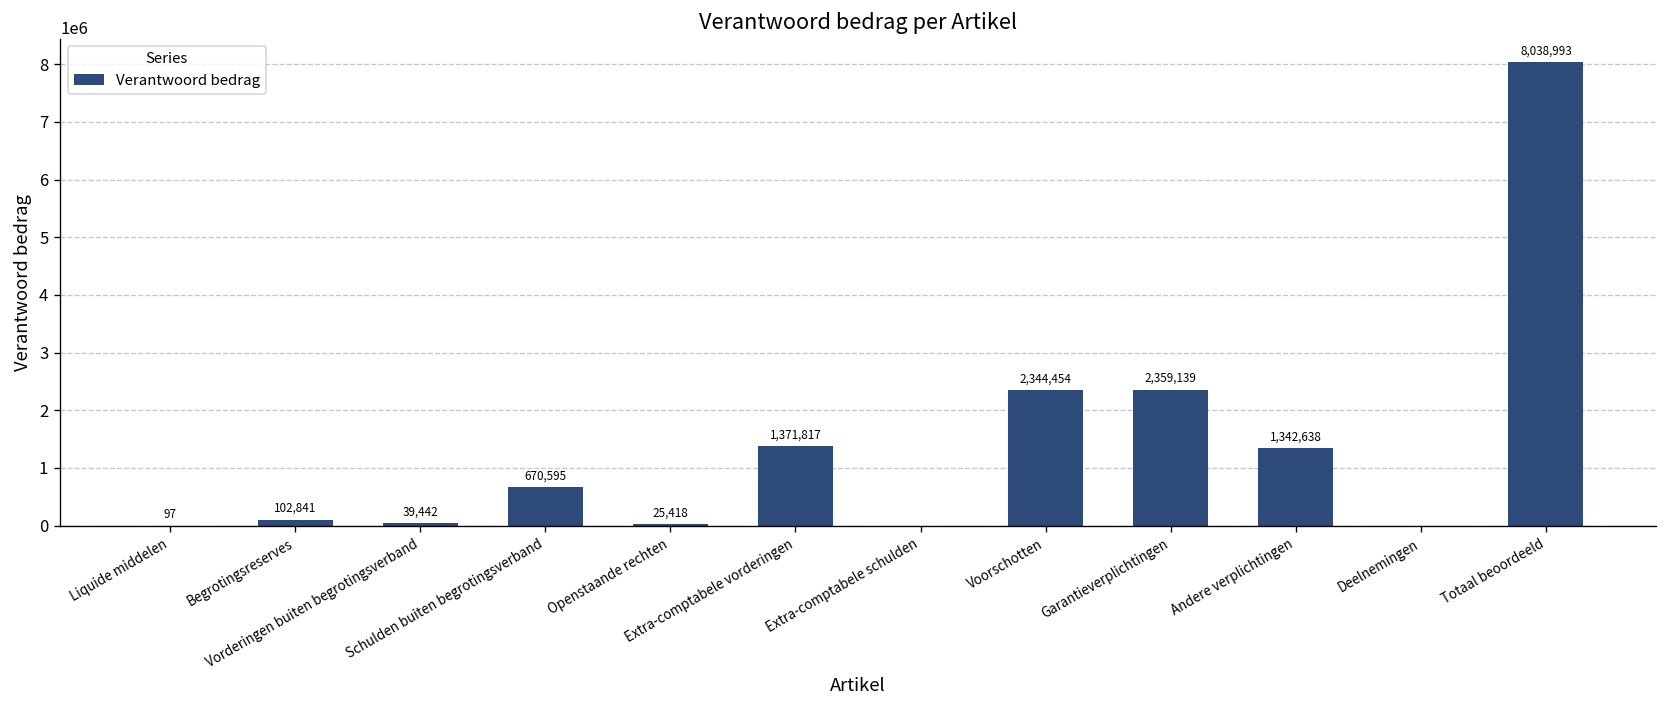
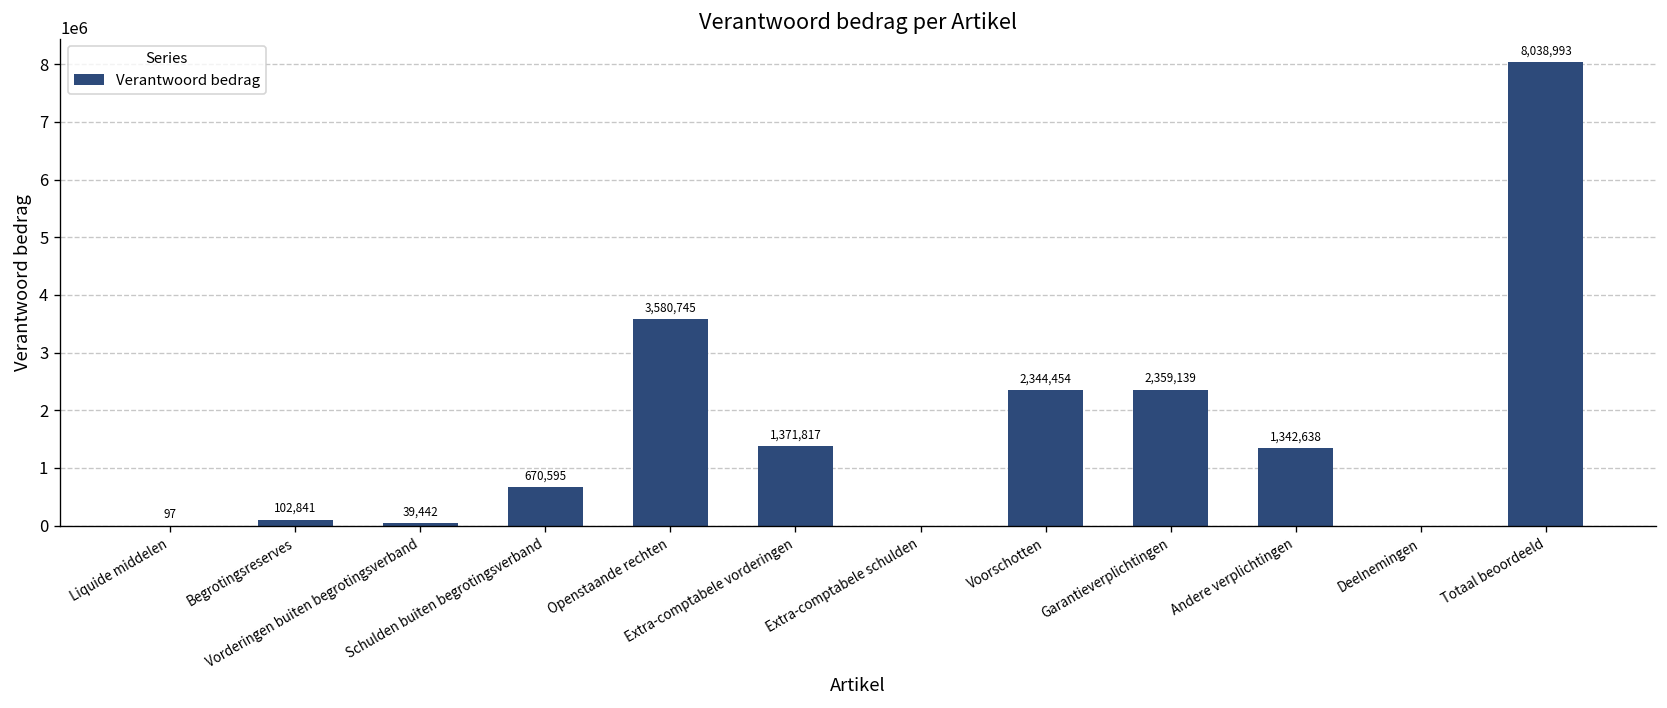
Openstaande rechten: 25,418 -> 3,580,745
